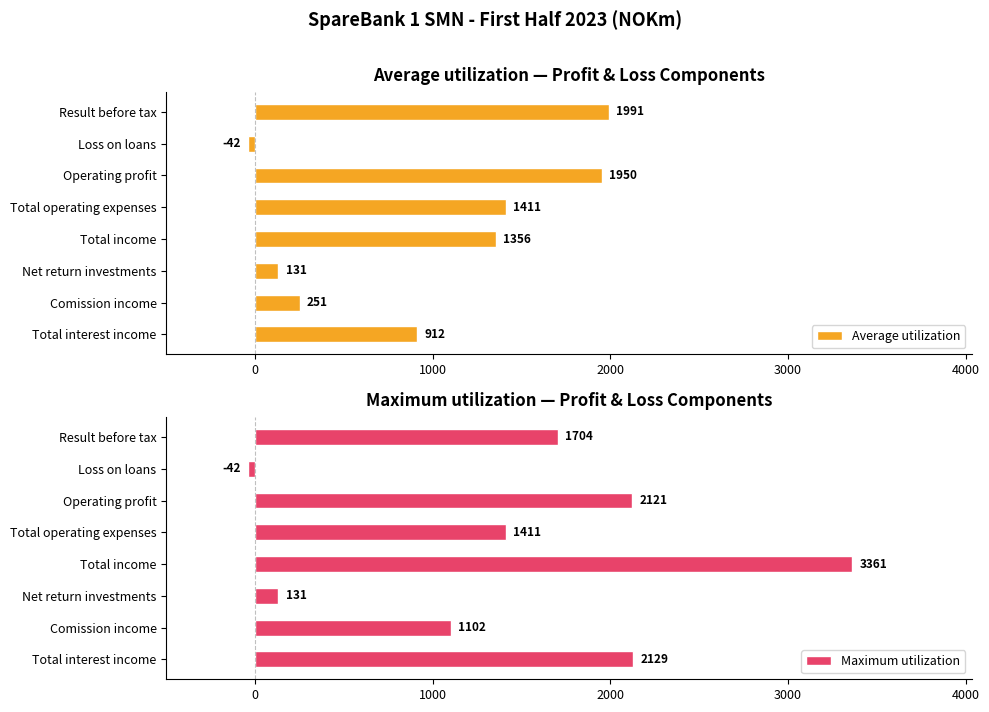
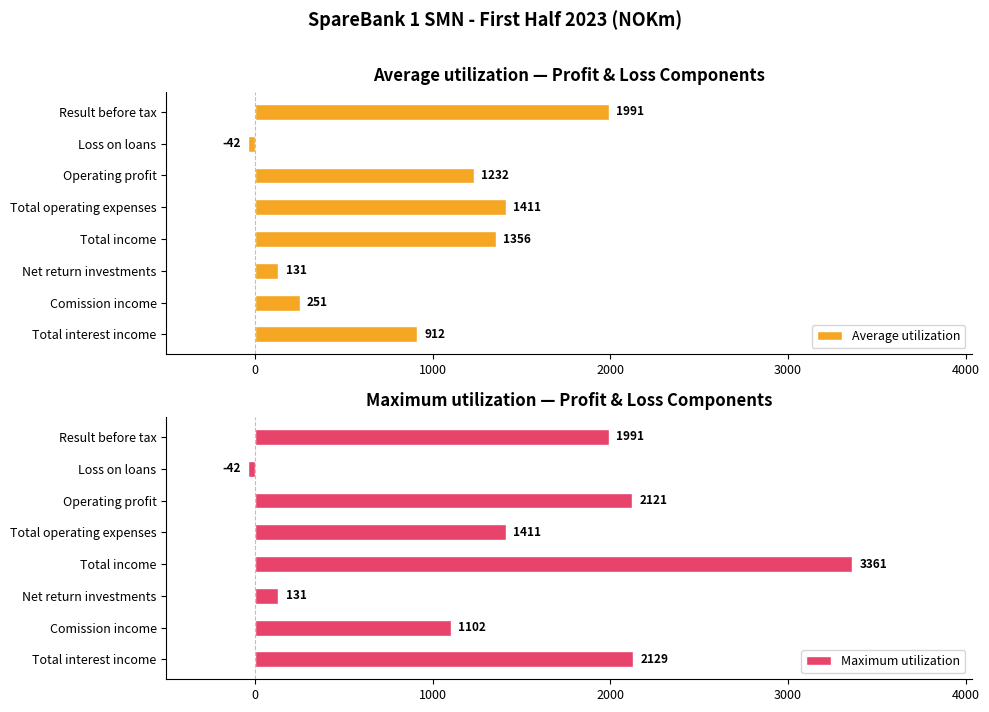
Average utilization — Profit & Loss Components, Operating profit: 1950 -> 1232
Maximum utilization — Profit & Loss Components, Result before tax: 1704 -> 1991
